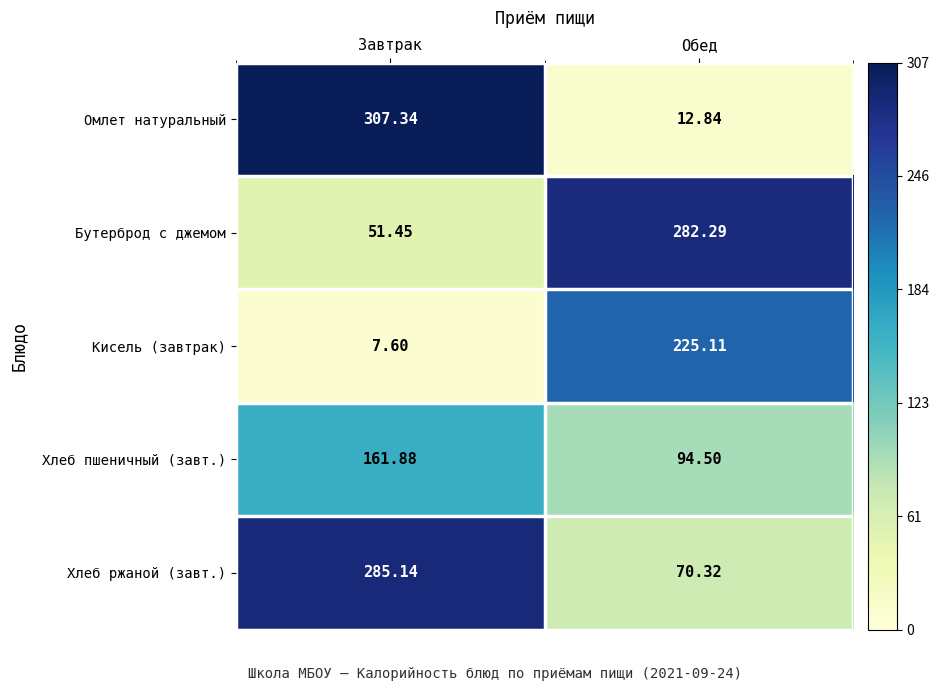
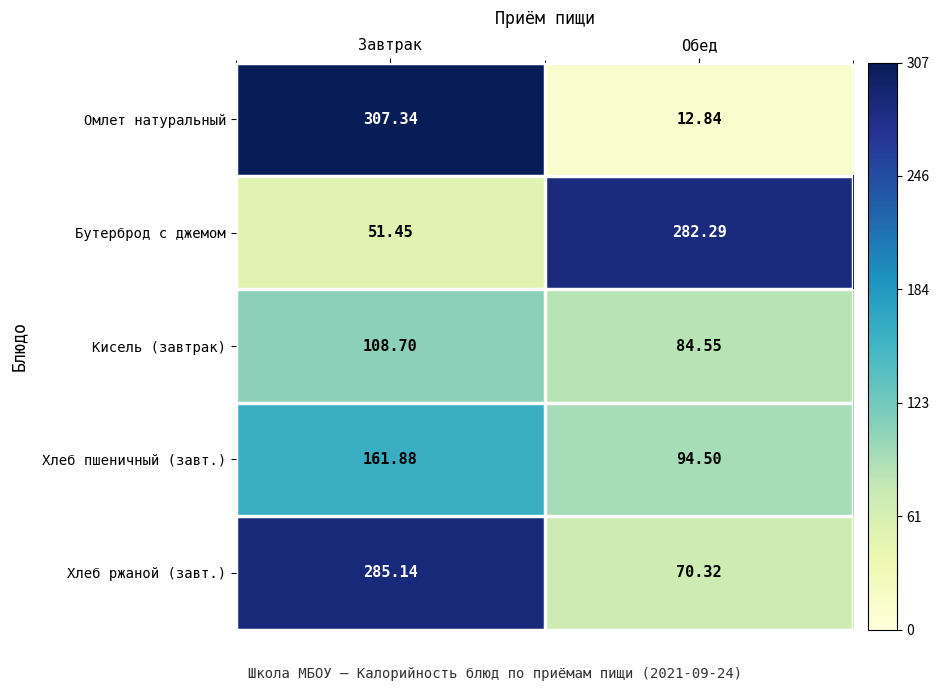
Кисель (завтрак), Завтрак: 7.60 -> 108.70
Кисель (завтрак), Обед: 225.11 -> 84.55
